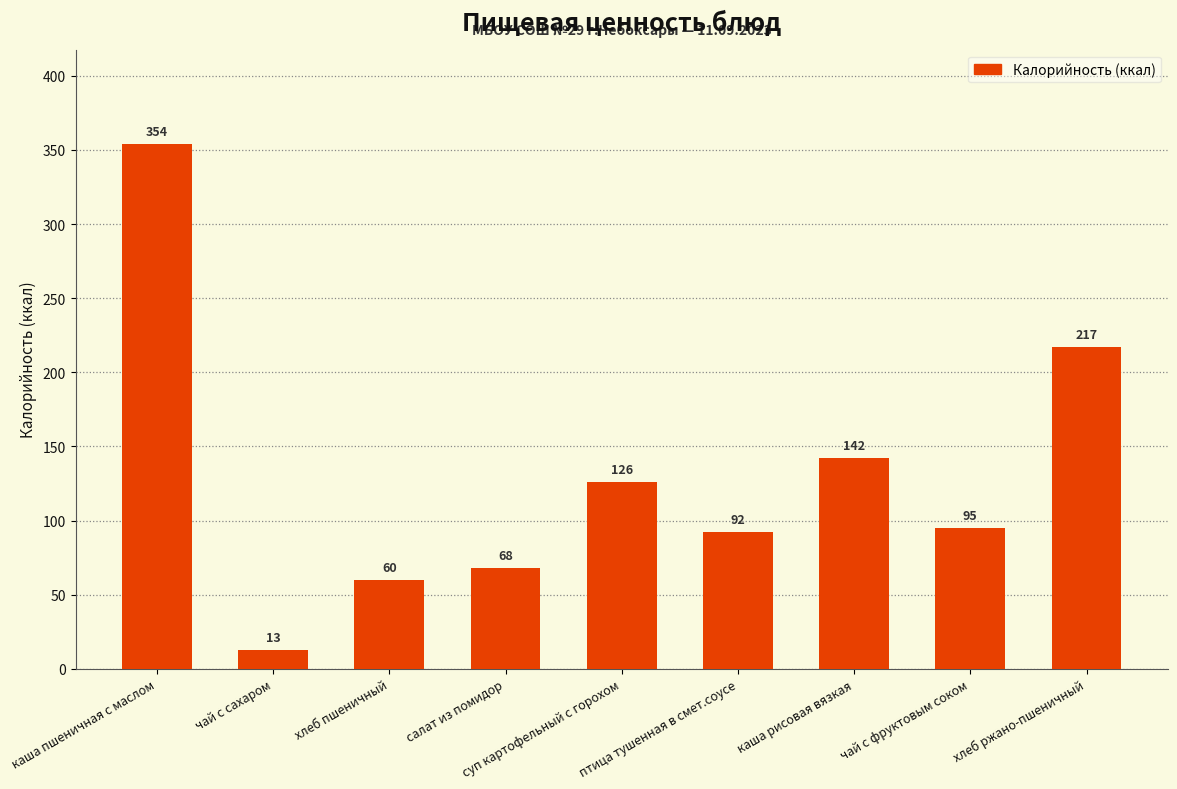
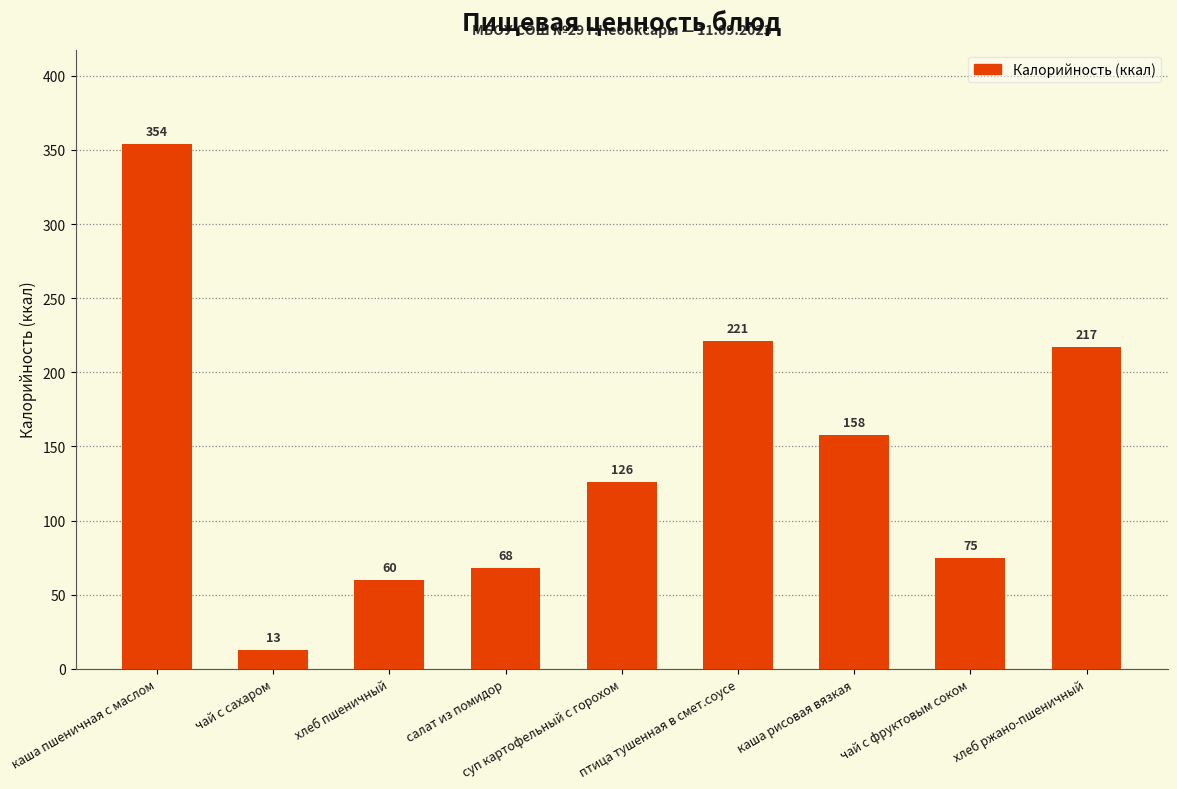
птица тушенная в смет.соусе: 92 -> 221
каша рисовая вязкая: 142 -> 158
чай с фруктовым соком: 95 -> 75
